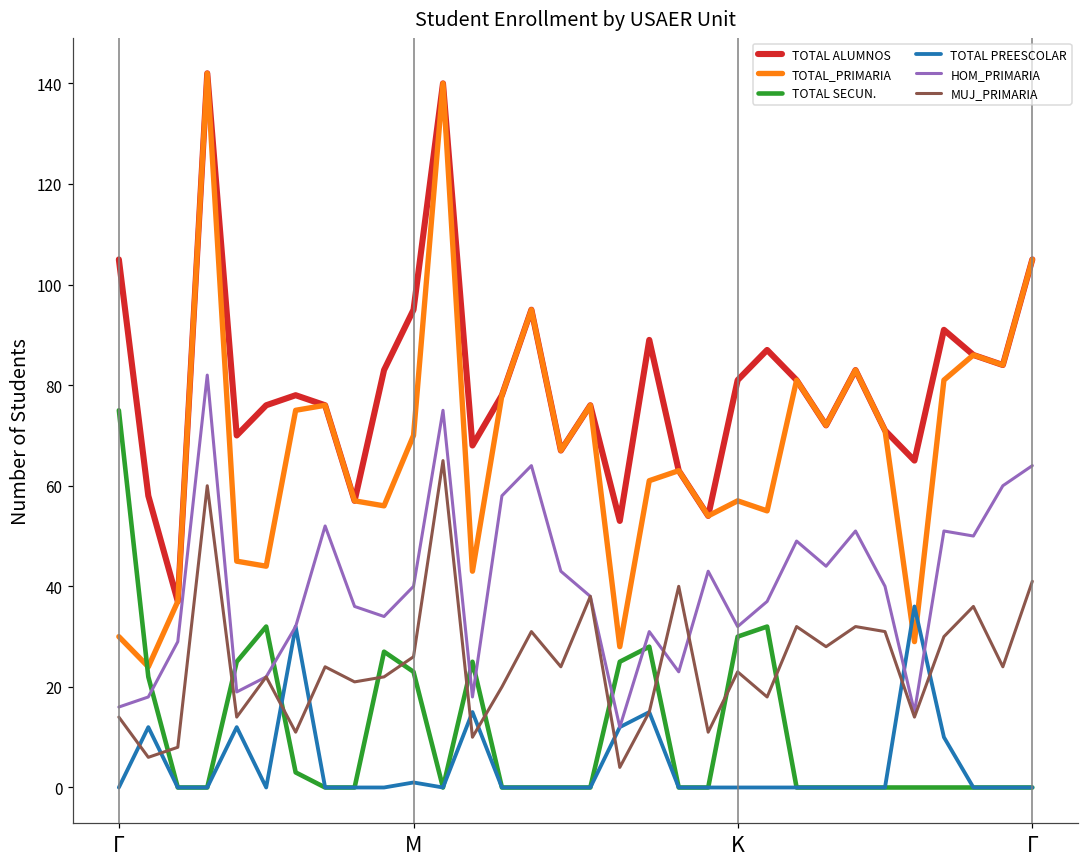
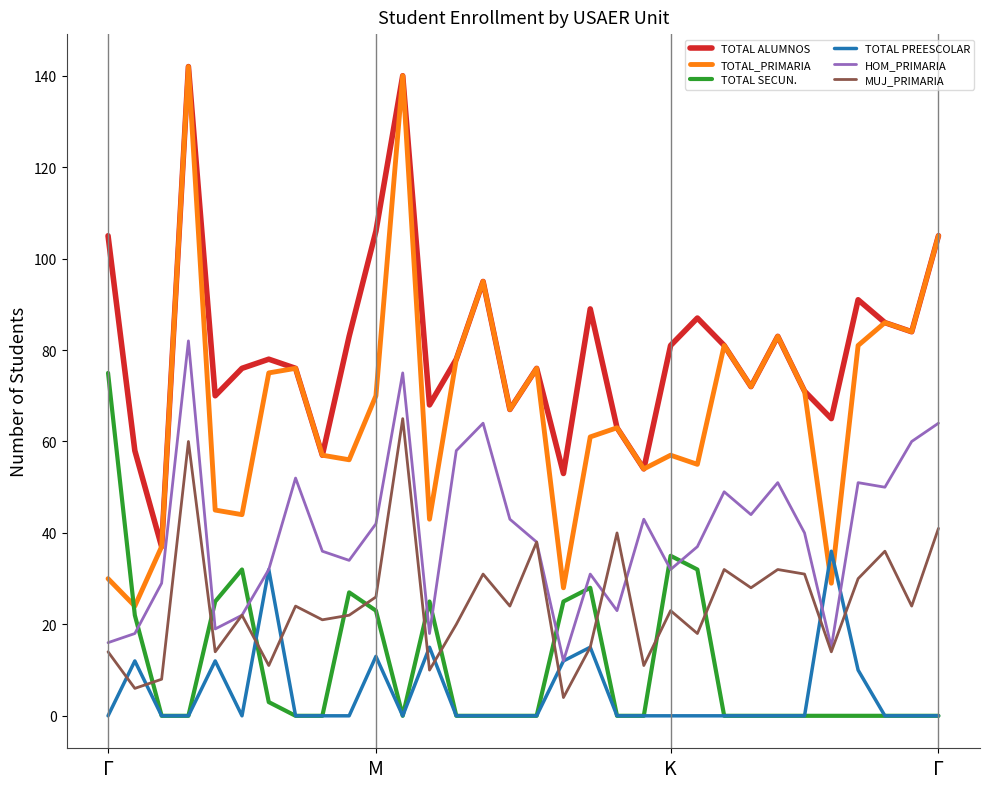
TOTAL ALUMNOS, M: 95 -> 106
TOTAL PREESCOLAR, M: 1 -> 13
HOM_PRIMARIA, M: 40 -> 42
TOTAL SECUN., K: 30 -> 35
